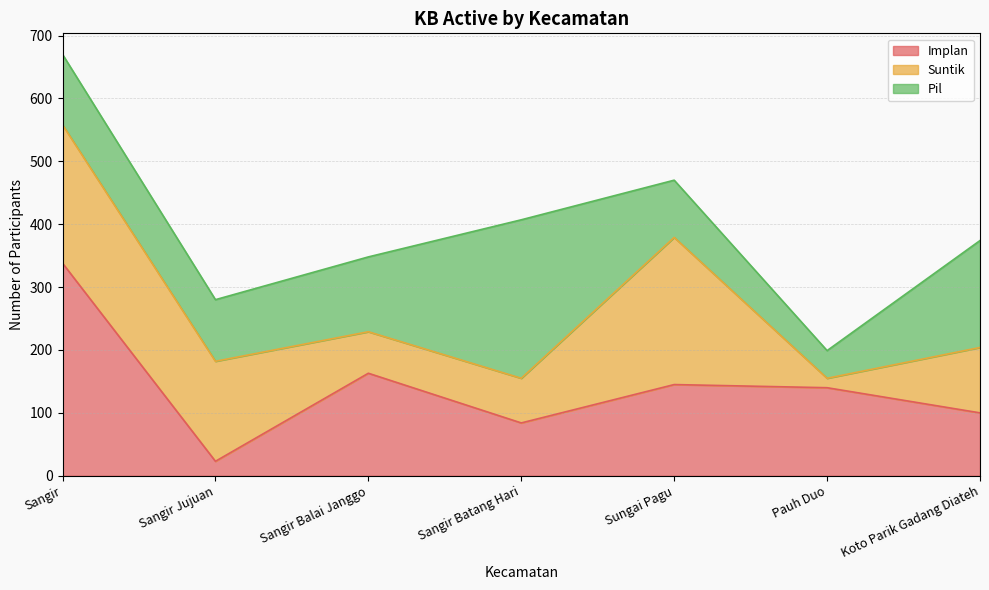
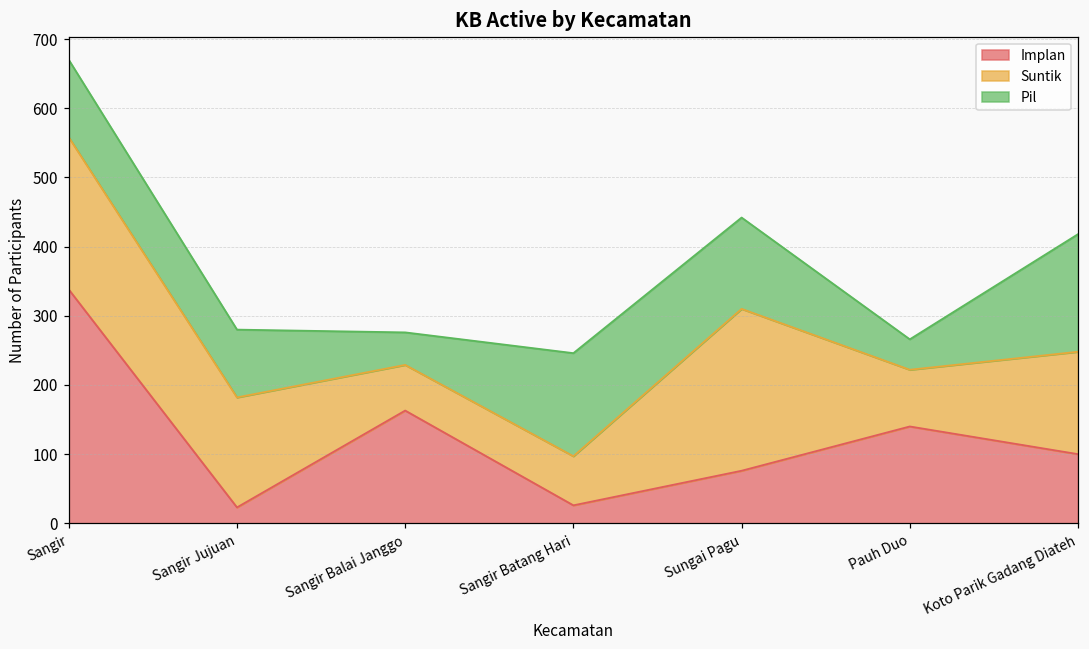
Pil, Sangir Balai Janggo: 120 -> 50
Implan, Sangir Batang Hari: 80 -> 30
Pil, Sangir Batang Hari: 250 -> 150
Implan, Sungai Pagu: 150 -> 80
Pil, Sungai Pagu: 90 -> 130
Suntik, Pauh Duo: 20 -> 80
Suntik, Koto Parik Gadang Diateh: 100 -> 150
